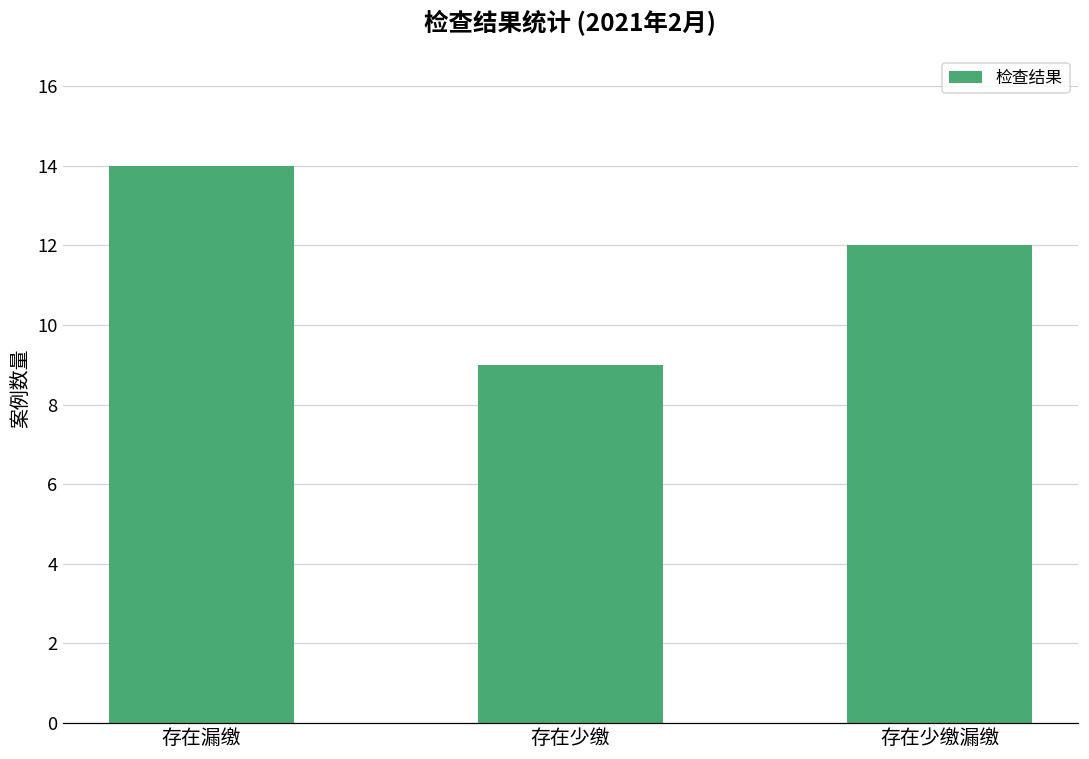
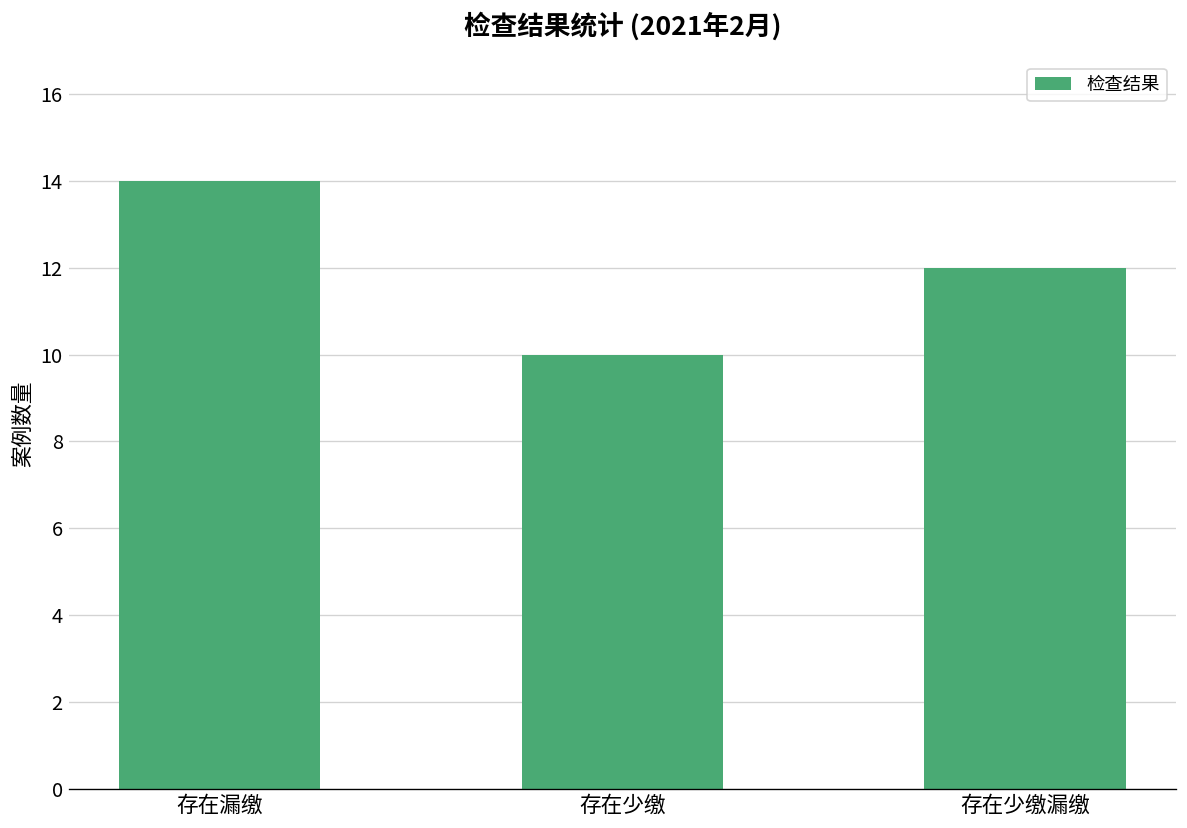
存在少缴: 9 -> 10
